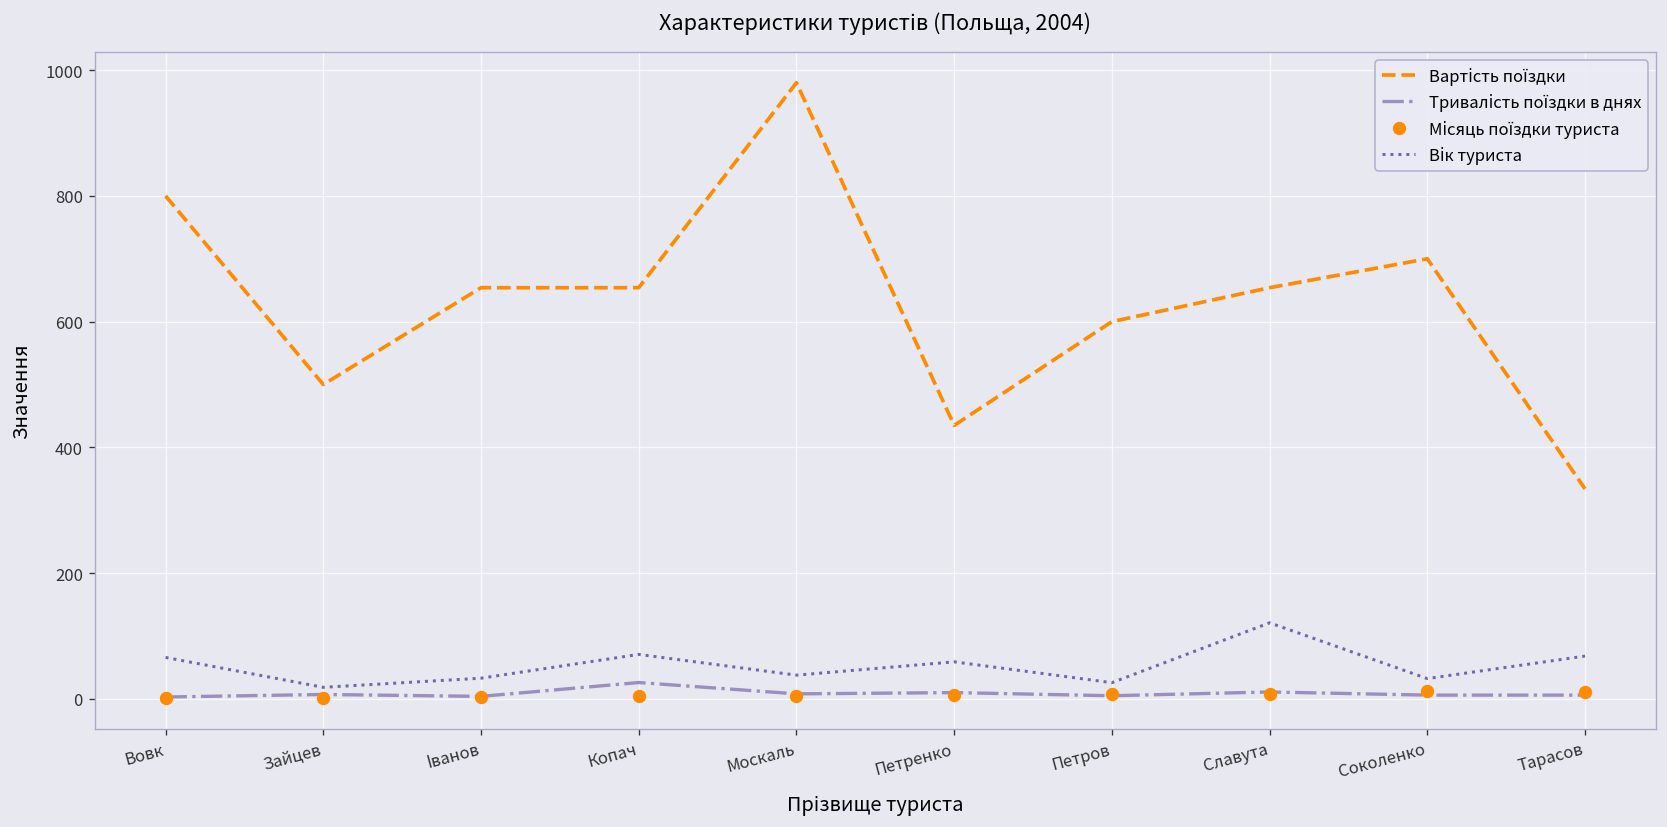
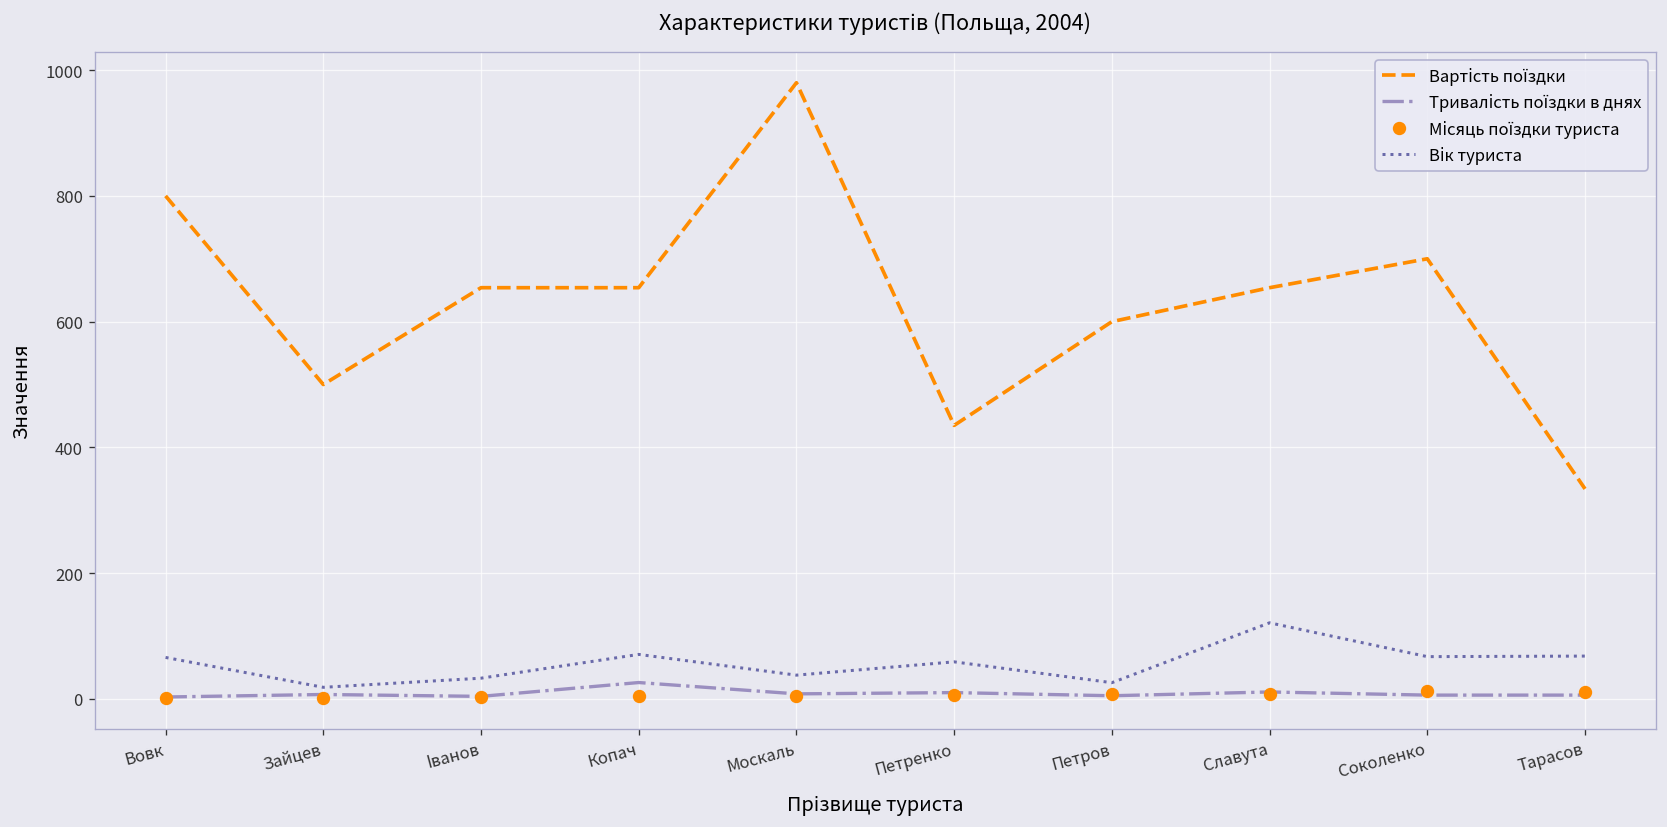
Вік туриста, Соколенко: 30 -> 70
